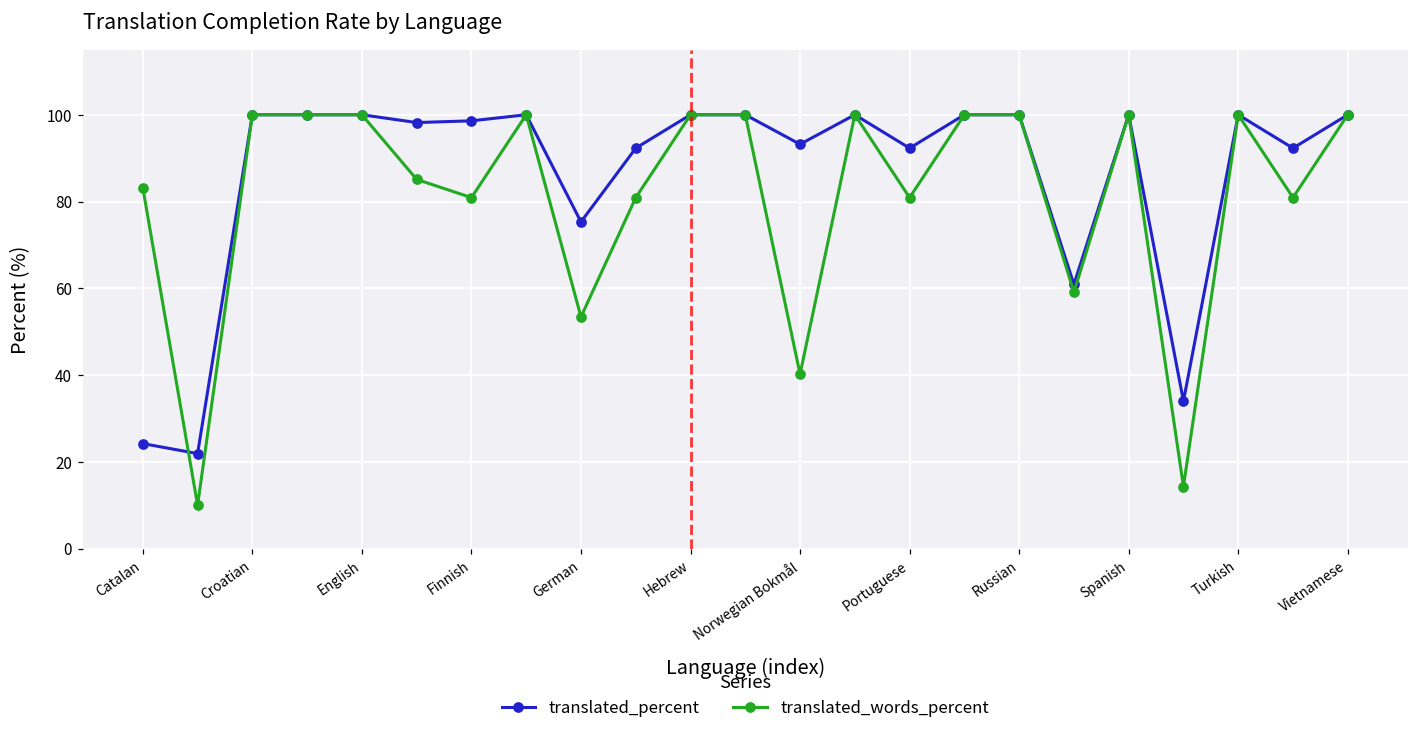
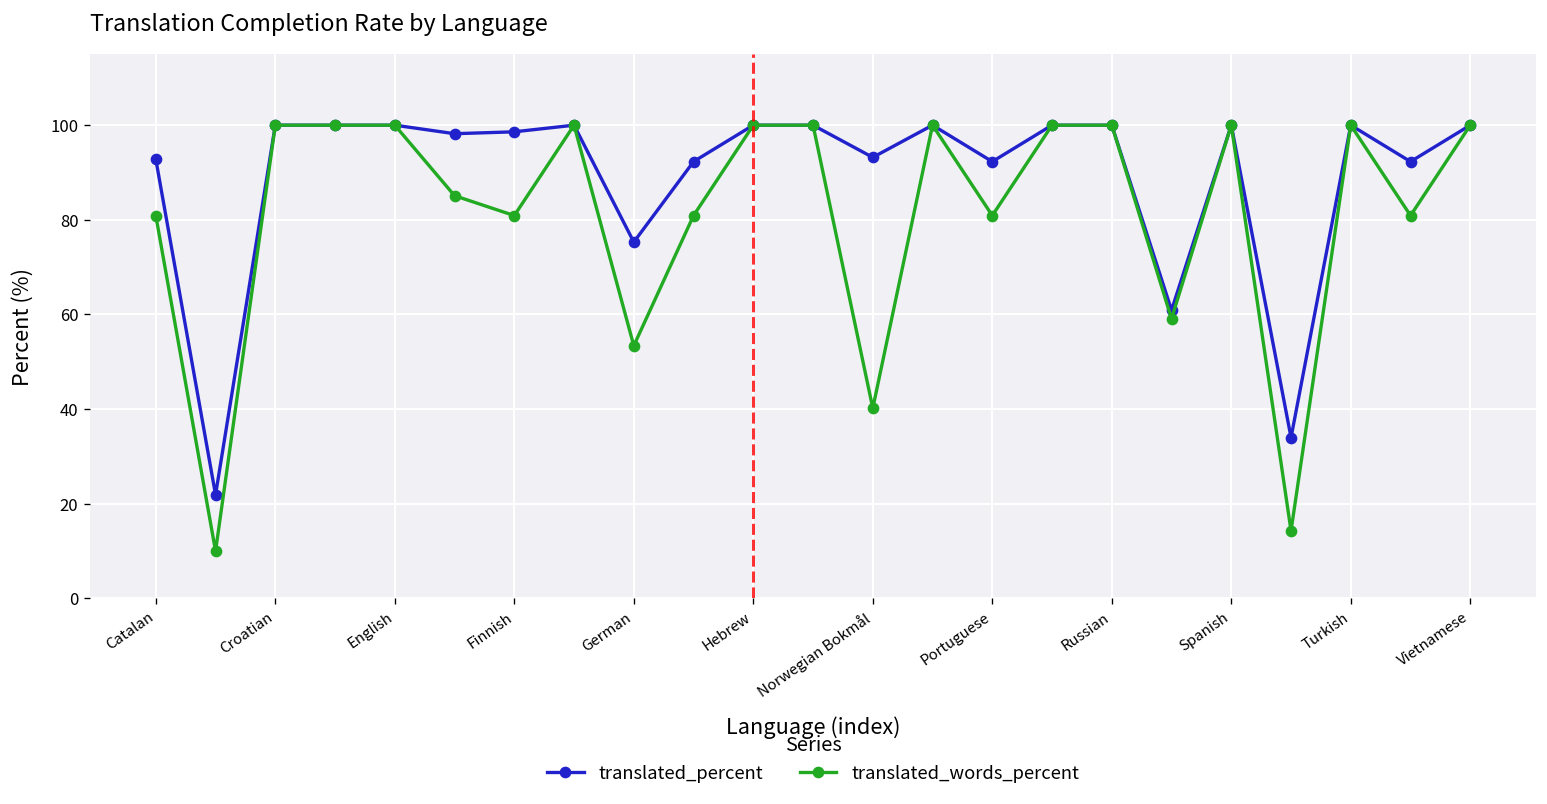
translated_percent, Catalan: 24 -> 93
translated_words_percent, Catalan: 83 -> 81
